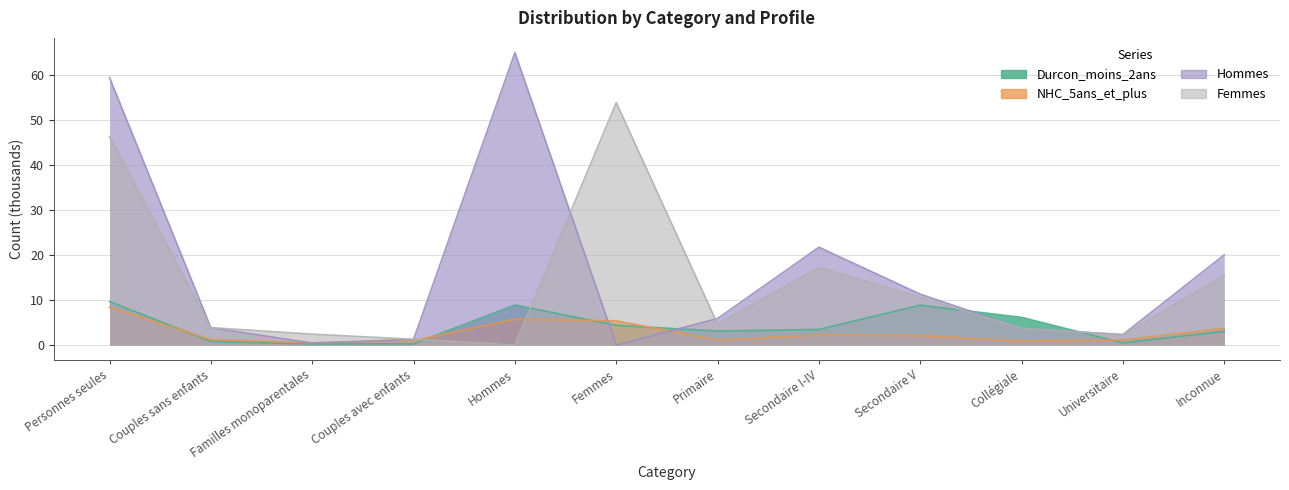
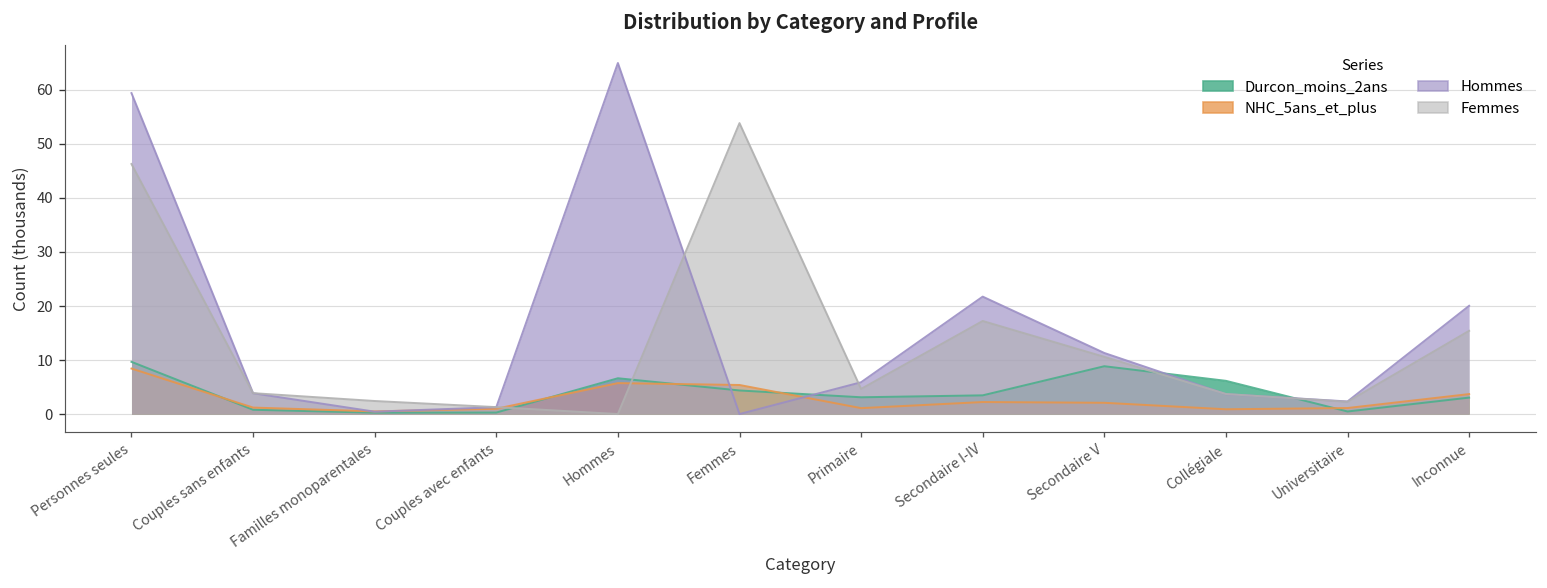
Durcon_moins_2ans, Hommes: 9 -> 7
